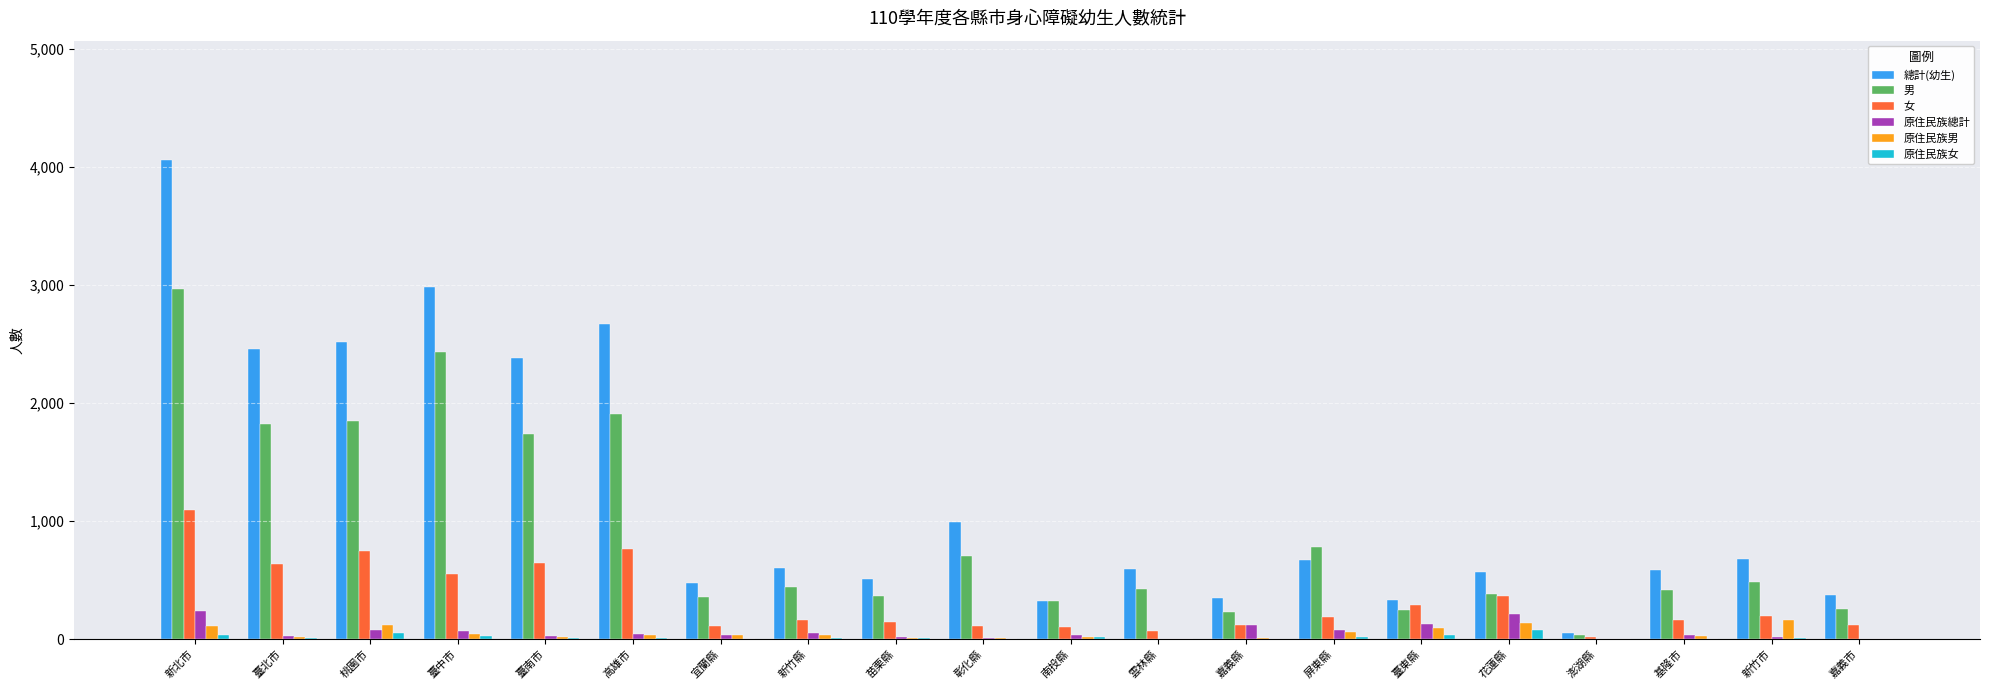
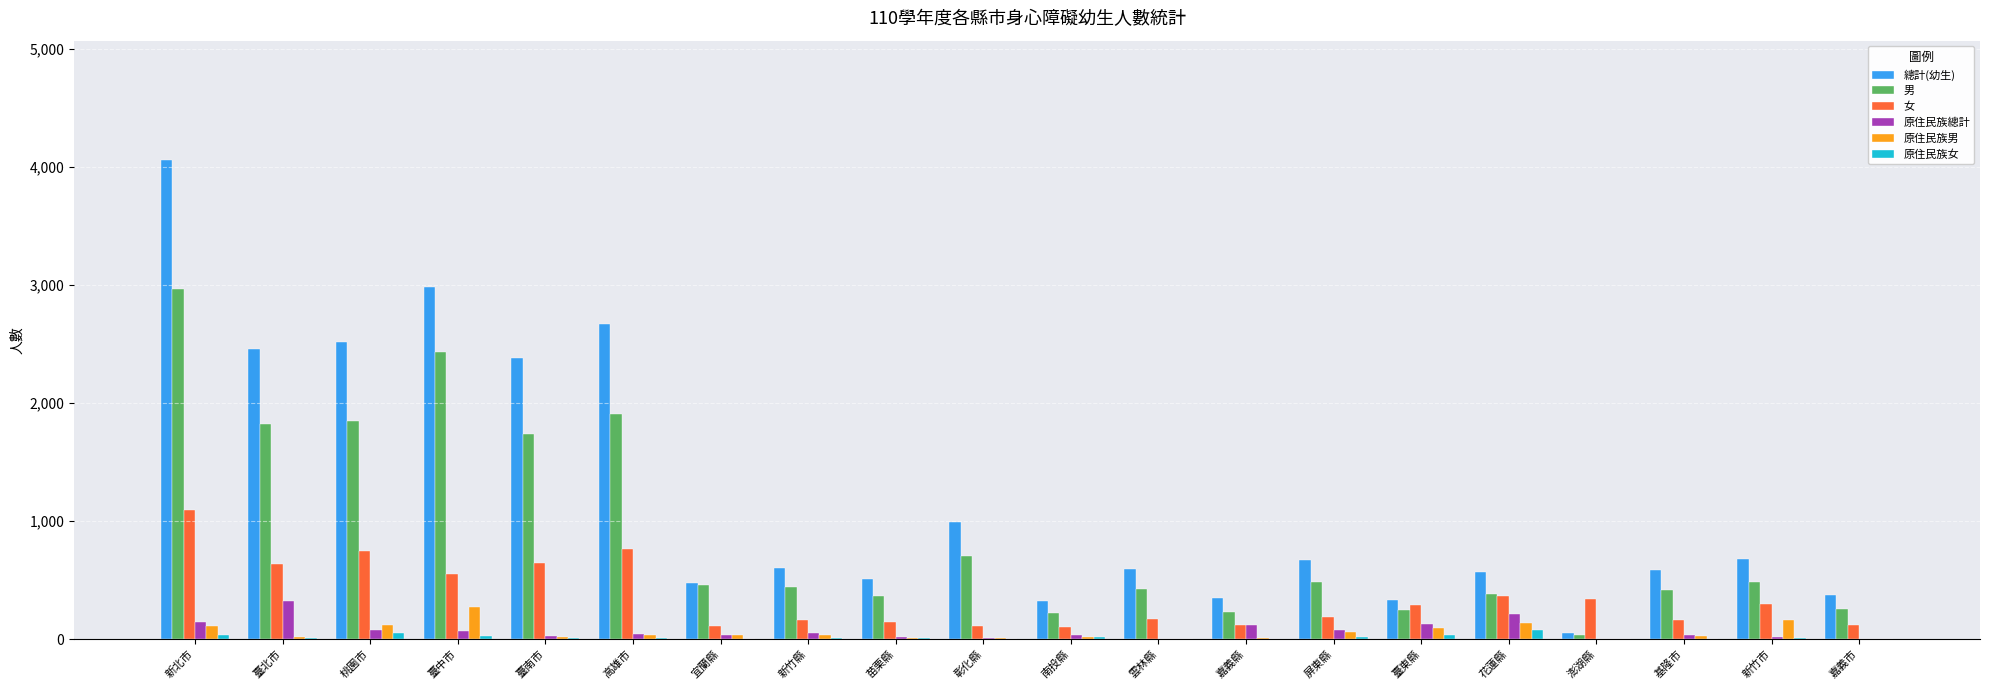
原住民族總計, 新北市: 240 -> 150
原住民族總計, 臺北市: 30 -> 330
原住民族男, 臺中市: 40 -> 270
男, 宜蘭縣: 360 -> 460
男, 南投縣: 320 -> 220
女, 雲林縣: 70 -> 180
男, 屏東縣: 780 -> 490
女, 澎湖縣: 20 -> 340
女, 新竹市: 190 -> 300
